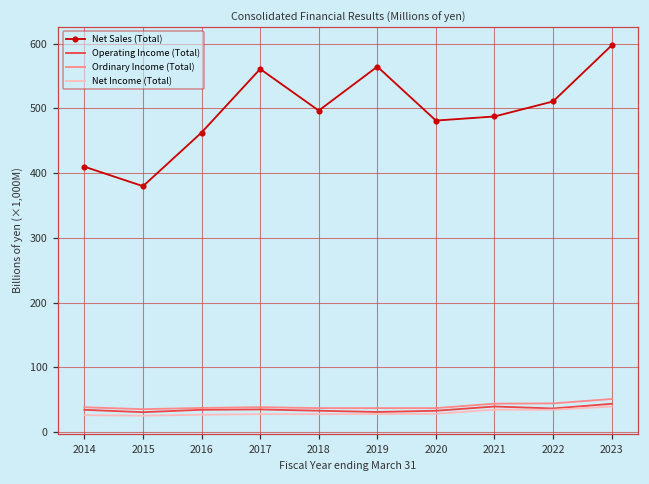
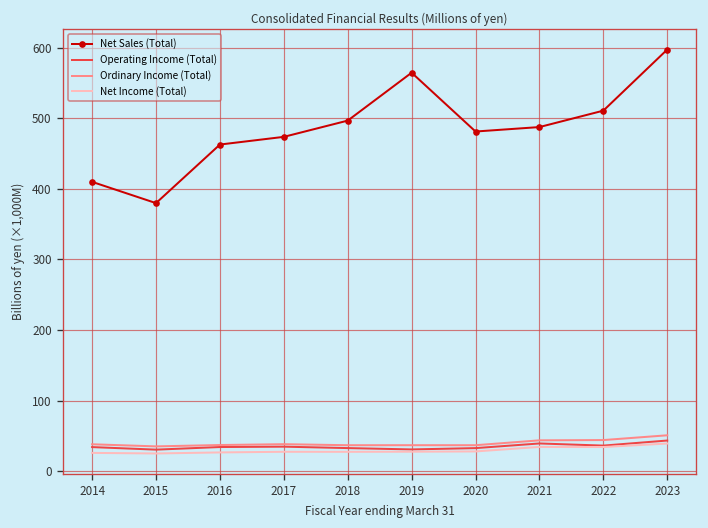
Net Sales (Total), 2017: 560 -> 470
